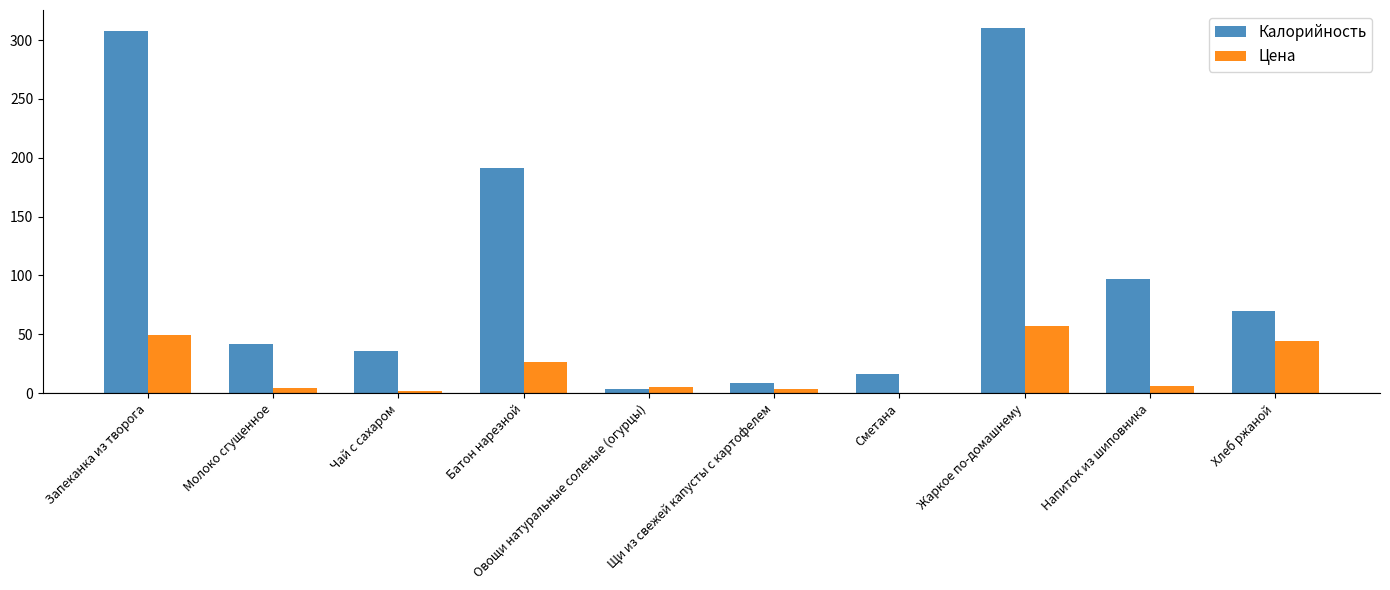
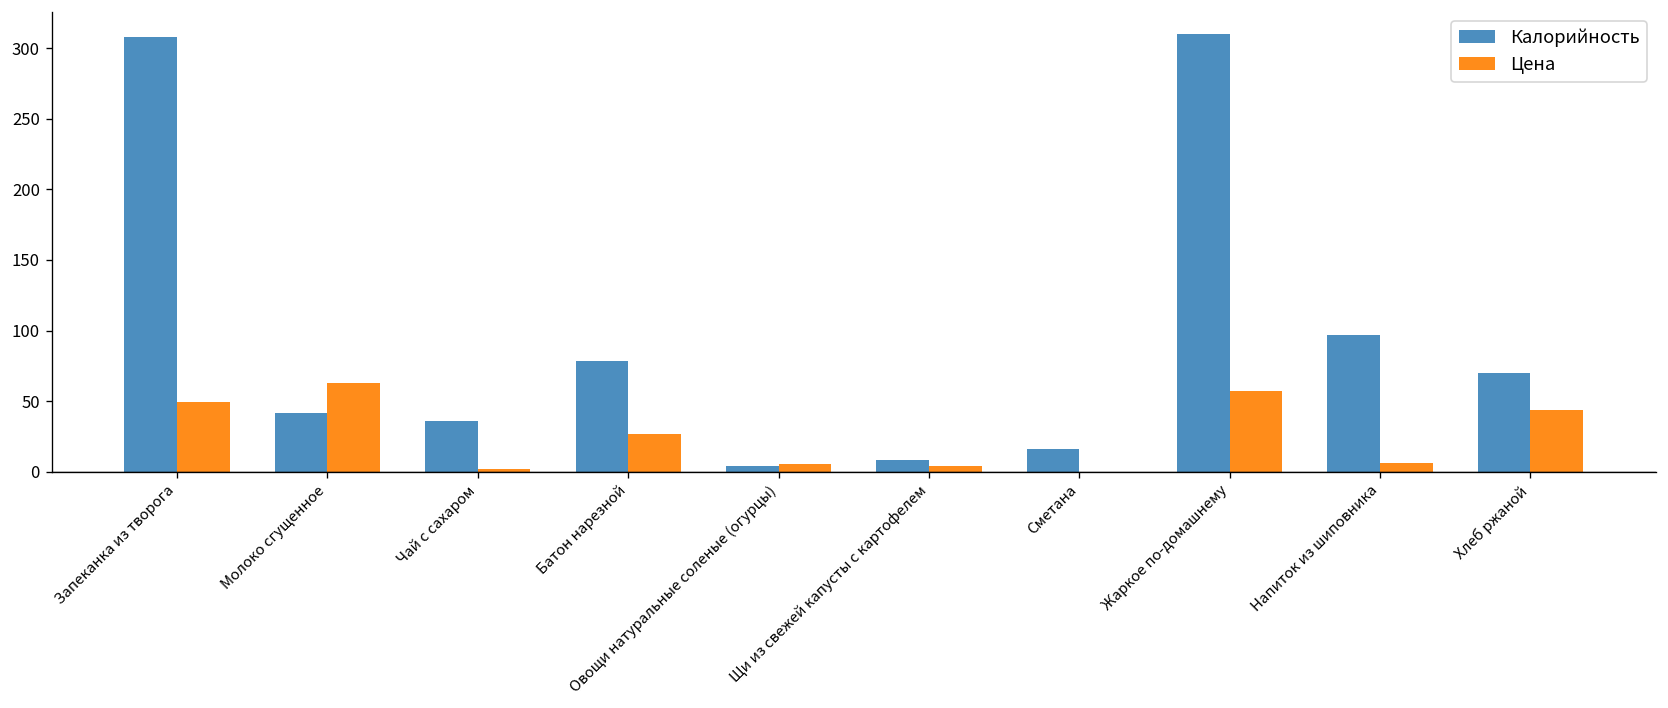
Цена, Молоко сгущенное: 5 -> 63
Калорийность, Батон нарезной: 191 -> 79
